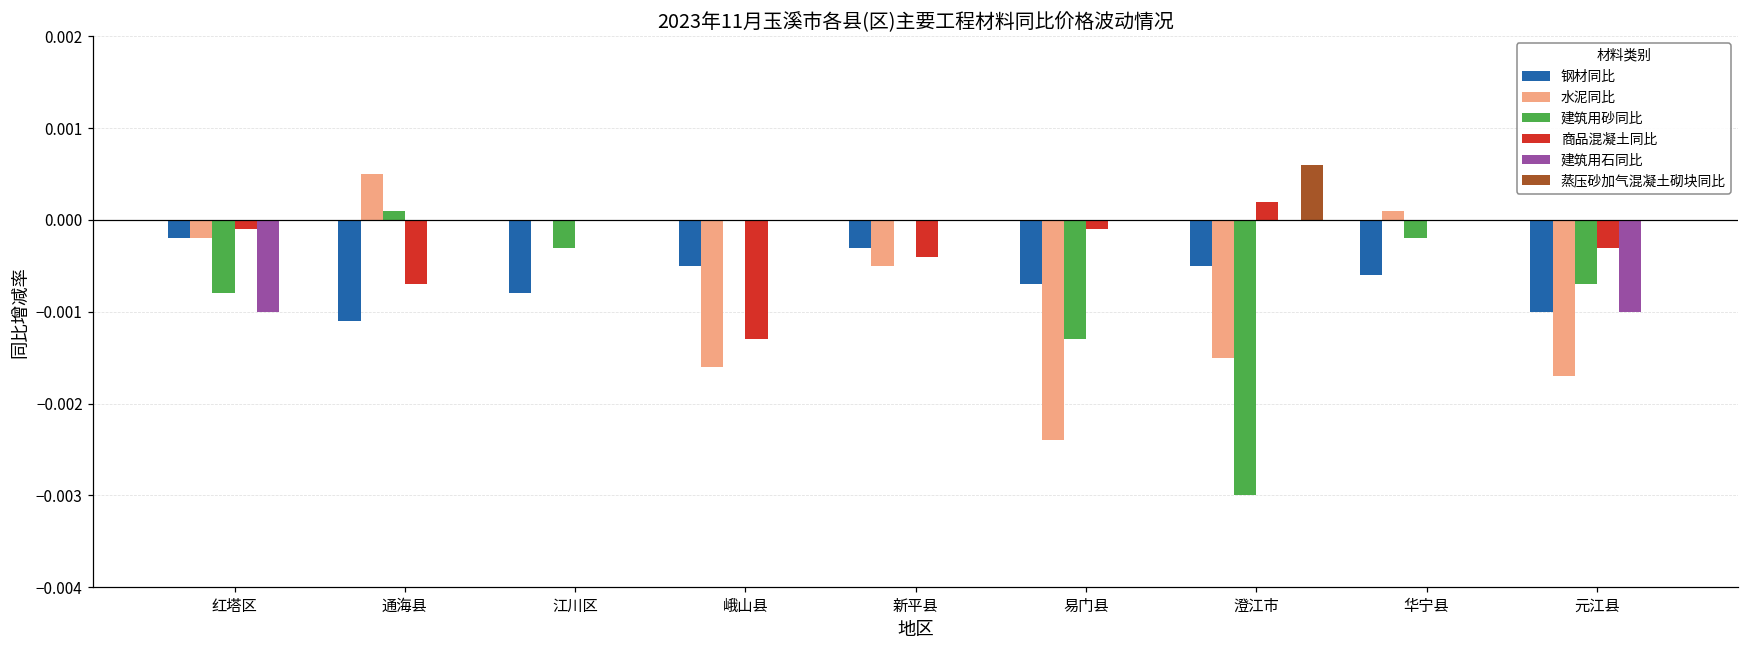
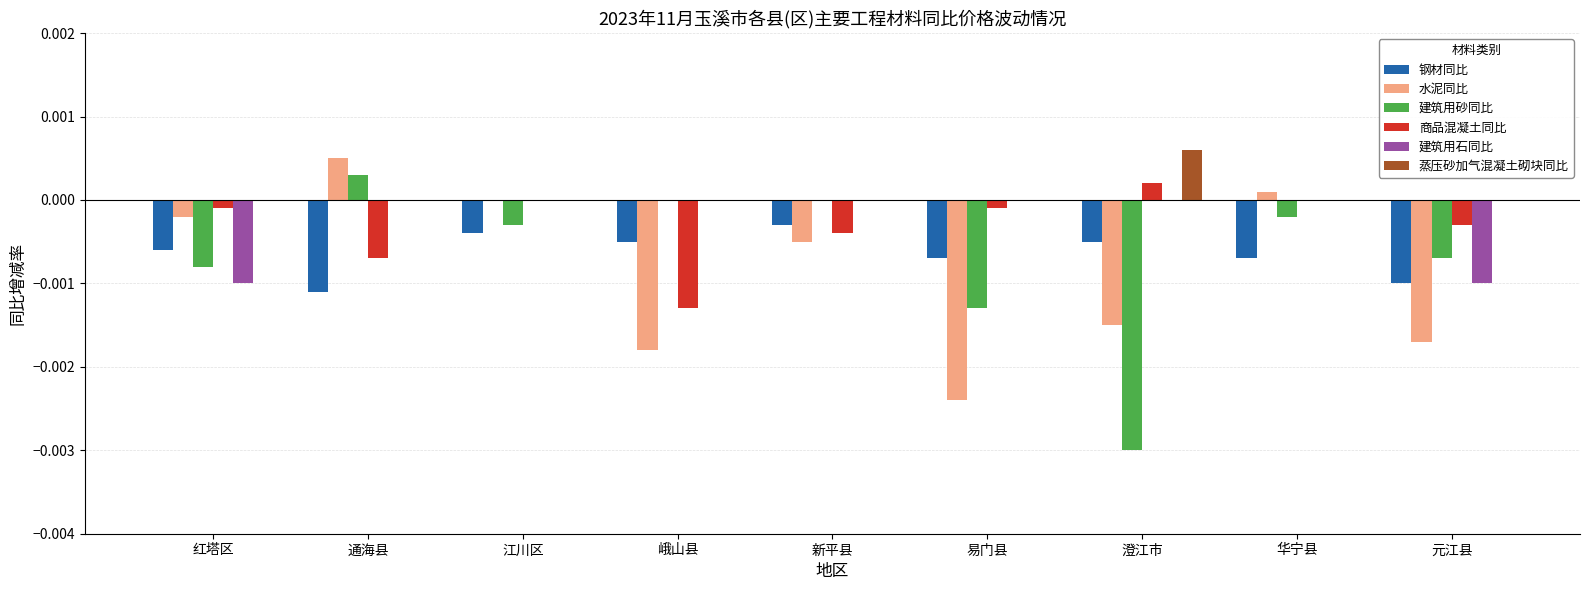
钢材同比, 红塔区: -0.0002 -> -0.0006
建筑用砂同比, 通海县: 0.0001 -> 0.0003
钢材同比, 江川区: -0.0008 -> -0.0004
水泥同比, 峨山县: -0.0016 -> -0.0018
钢材同比, 华宁县: -0.0006 -> -0.0007
